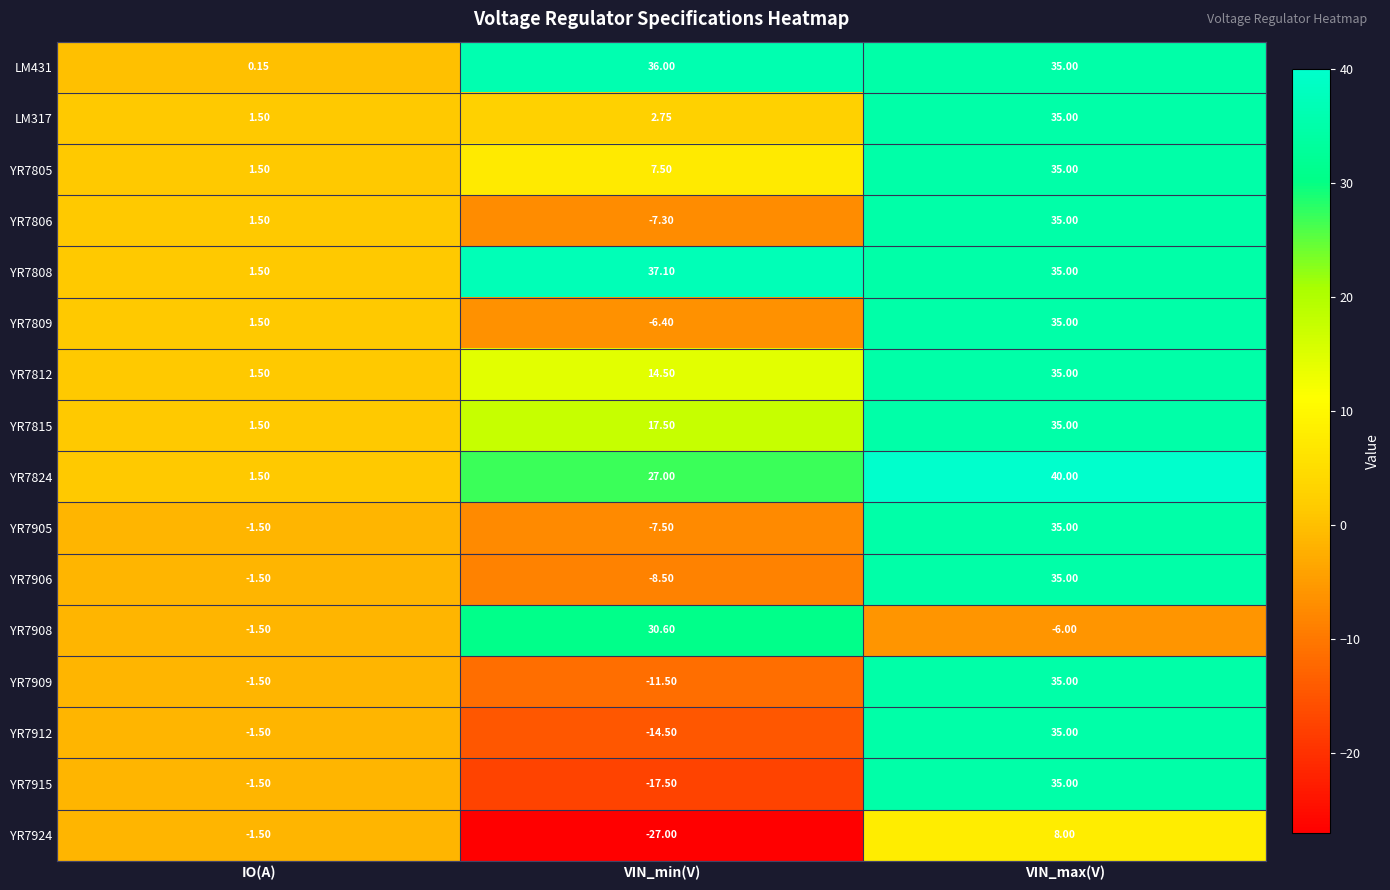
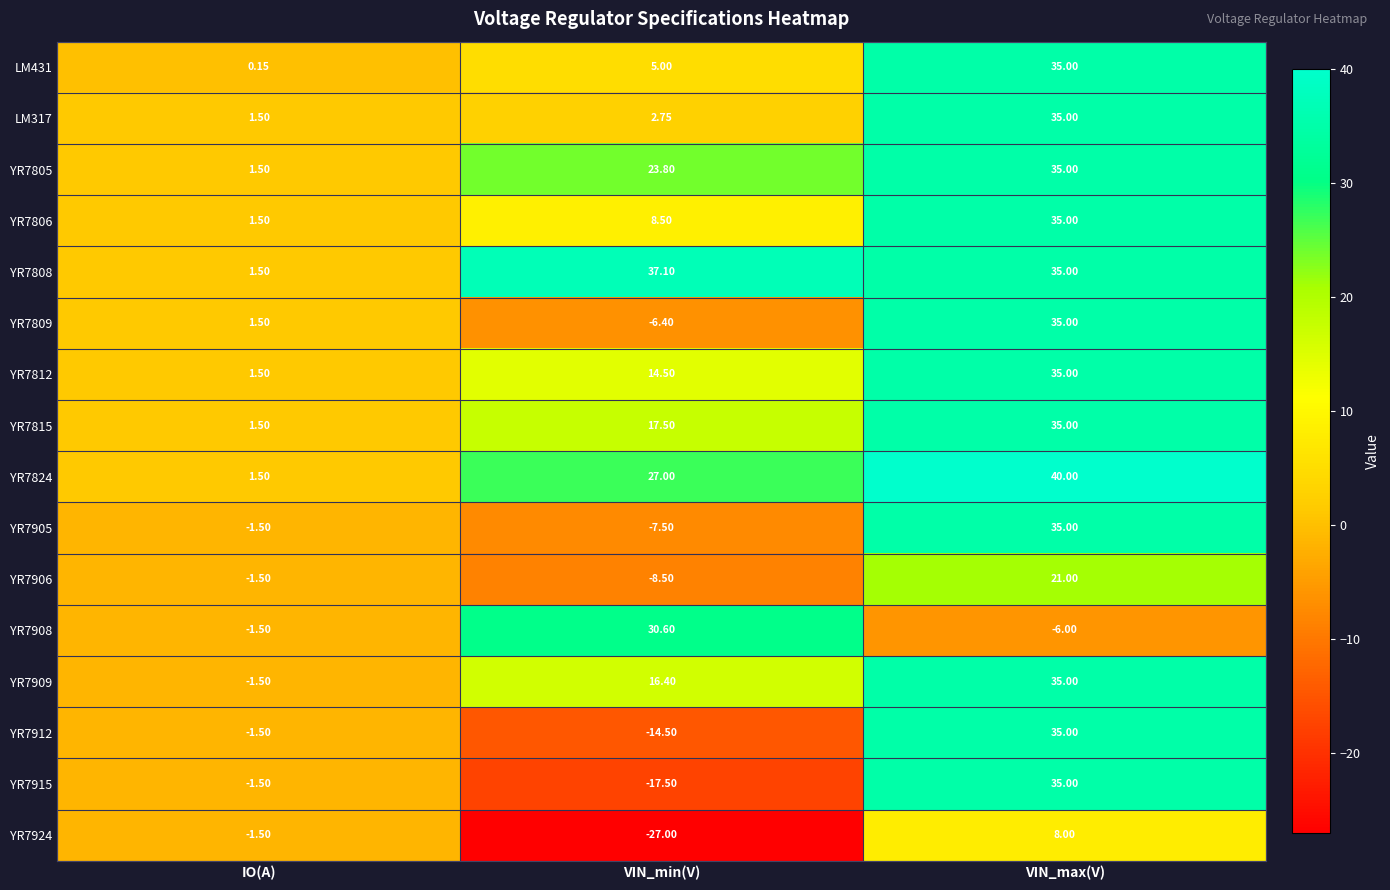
LM431, VIN_min(V): 36.00 -> 5.00
YR7805, VIN_min(V): 7.50 -> 23.80
YR7806, VIN_min(V): -7.30 -> 8.50
YR7906, VIN_max(V): 35.00 -> 21.00
YR7909, VIN_min(V): -11.50 -> 16.40
